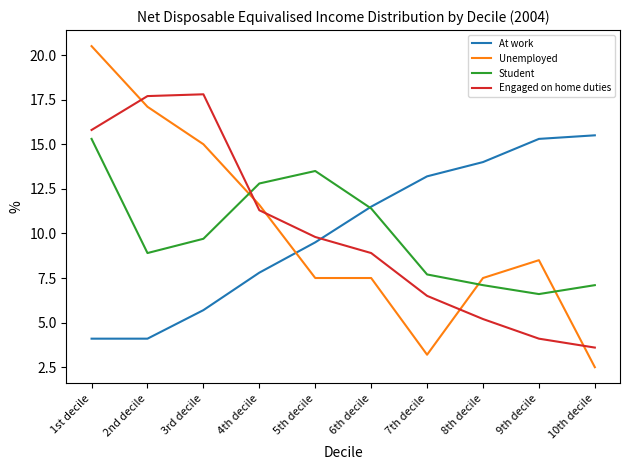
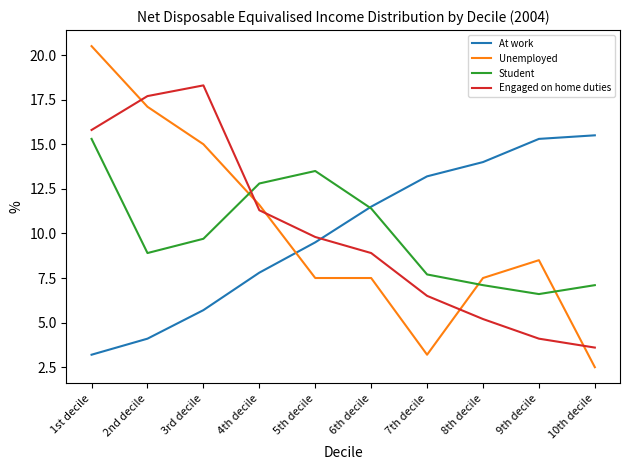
At work, 1st decile: 4.1 -> 3.2
Engaged on home duties, 3rd decile: 17.8 -> 18.3
